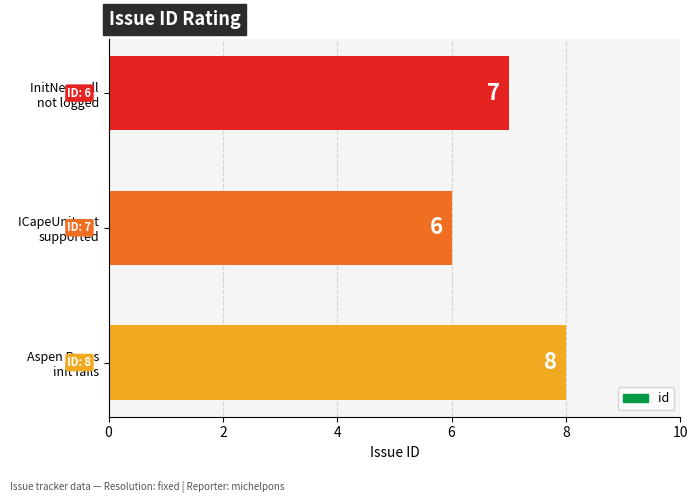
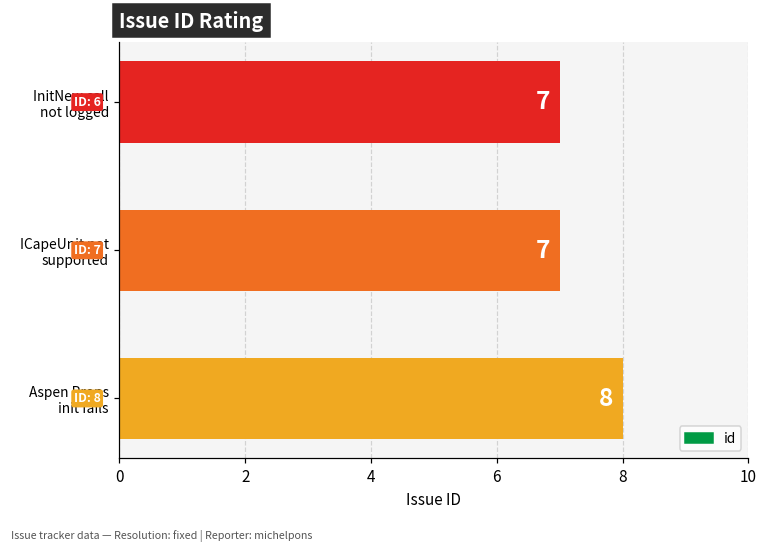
ICapeUnit not supported: 6 -> 7
